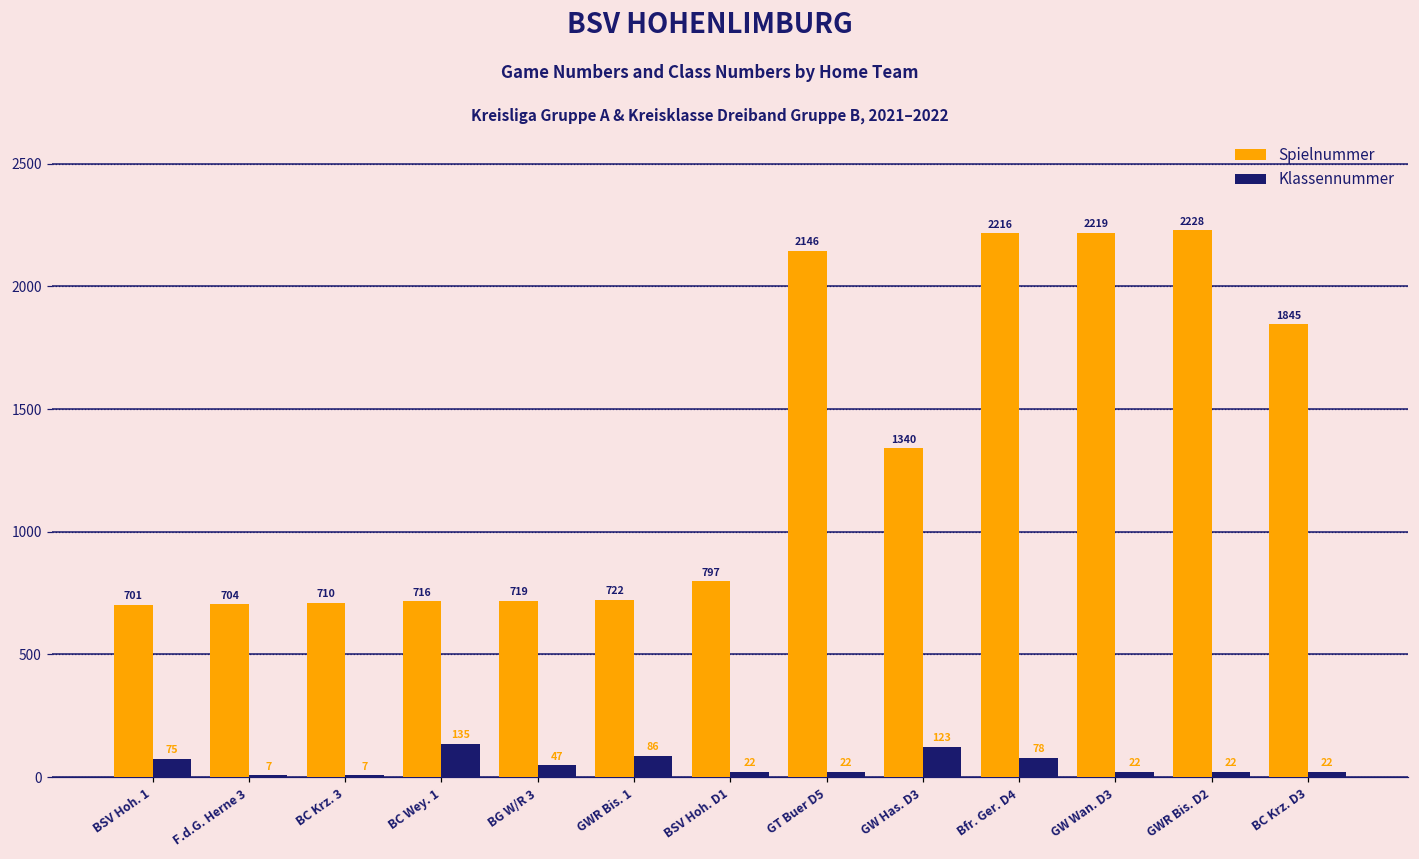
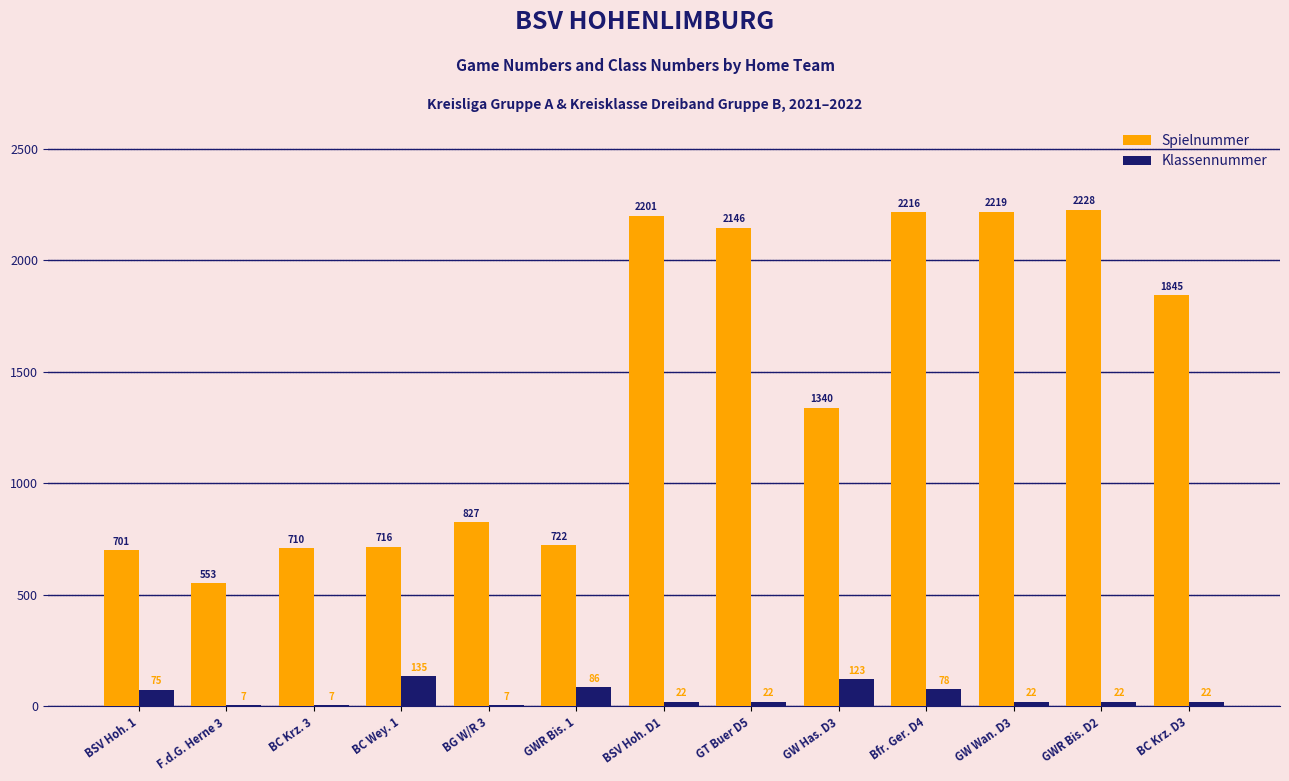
Spielnummer, F.d.G. Herne 3: 704 -> 553
Spielnummer, BG W/R 3: 719 -> 827
Klassennummer, BG W/R 3: 47 -> 7
Spielnummer, BSV Hoh. D1: 797 -> 2201
